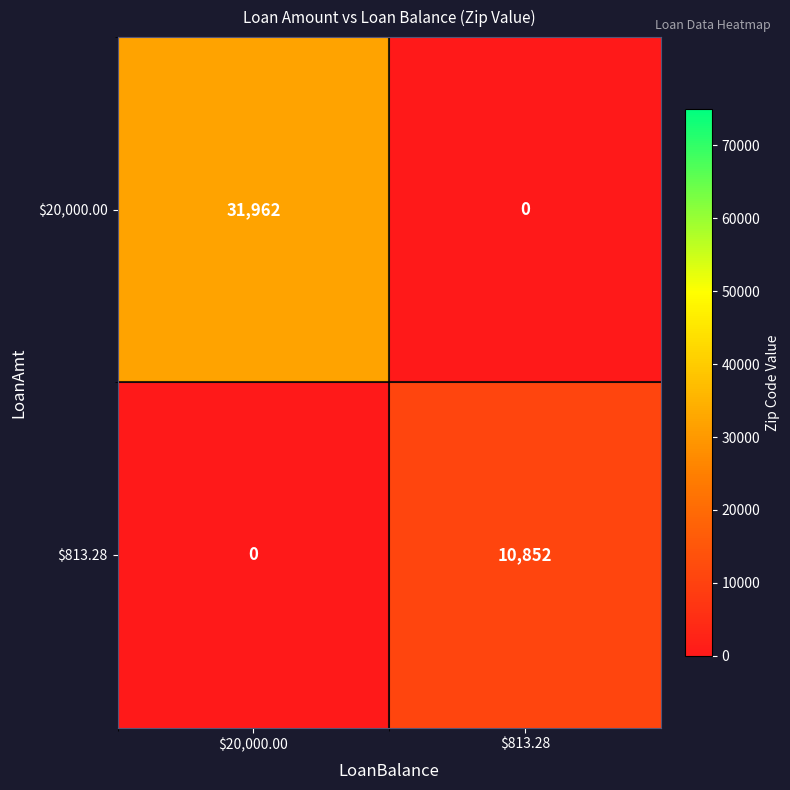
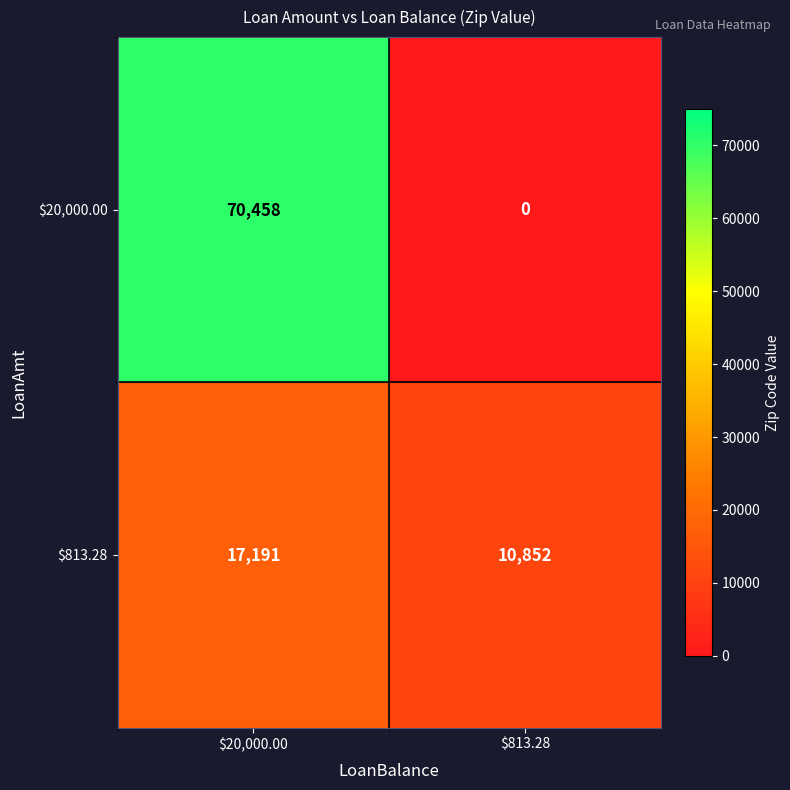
$20,000.00, $20,000.00: 31,962 -> 70,458
$813.28, $20,000.00: 0 -> 17,191
